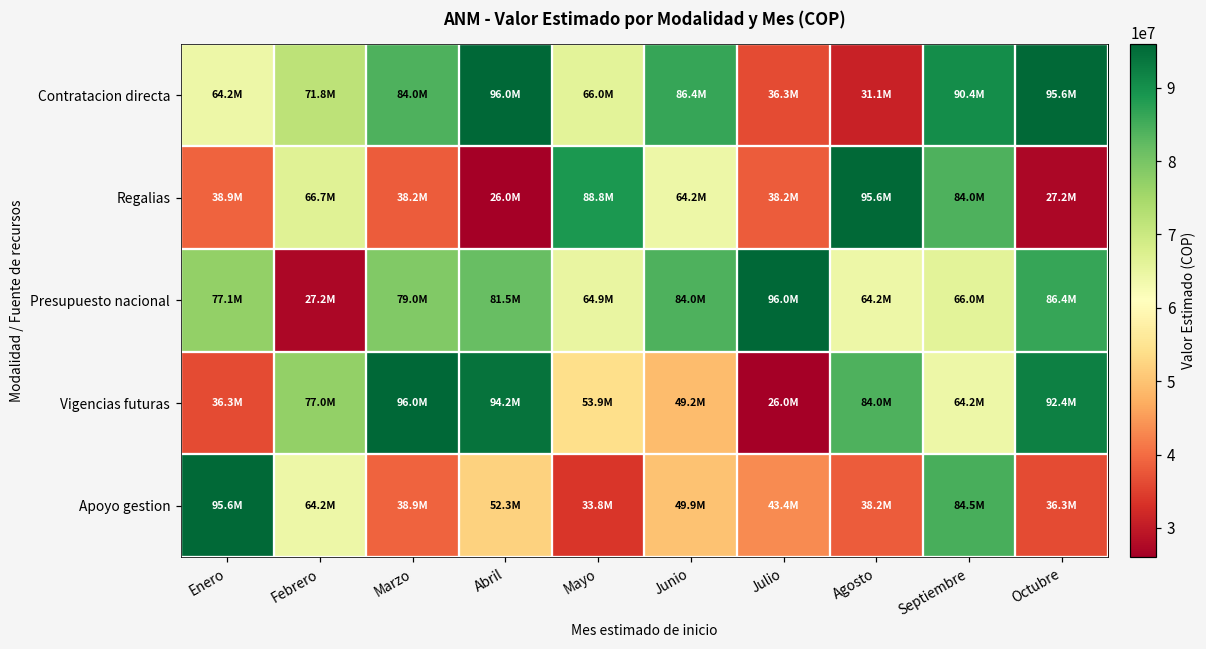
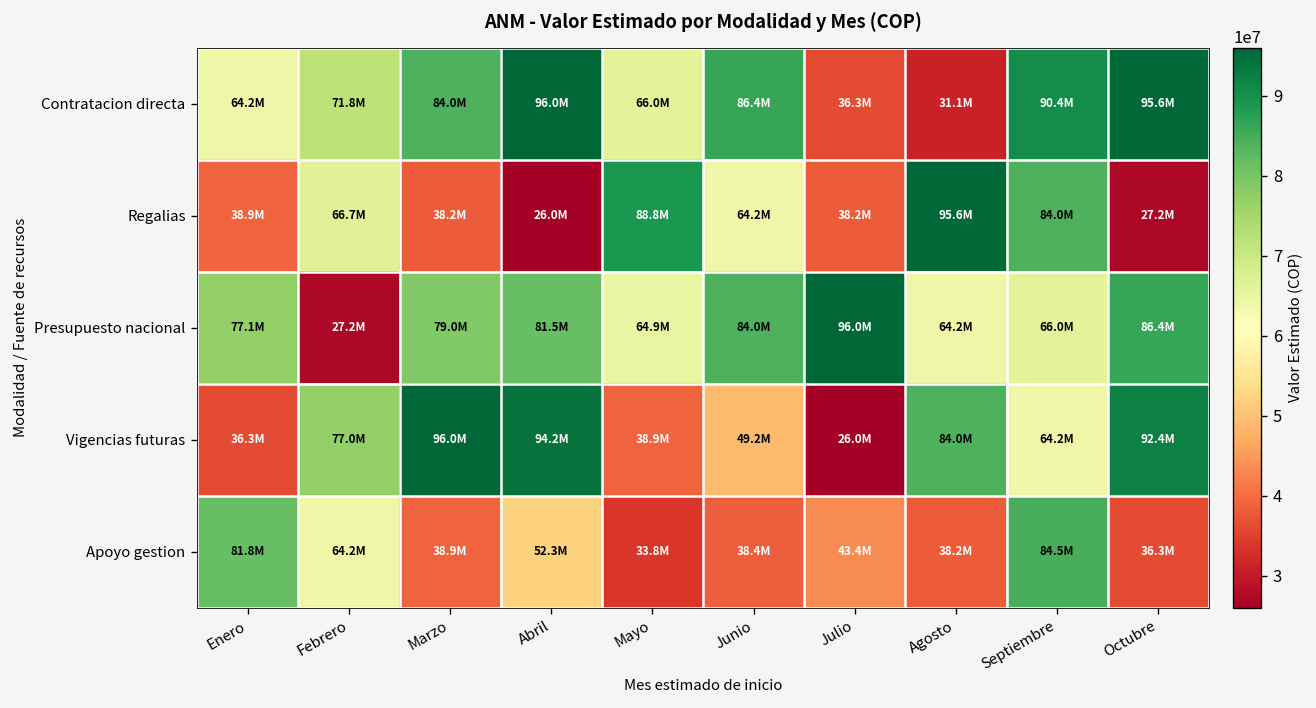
Vigencias futuras, Mayo: 53.9M -> 38.9M
Apoyo gestion, Enero: 95.6M -> 81.8M
Apoyo gestion, Junio: 49.9M -> 38.4M
